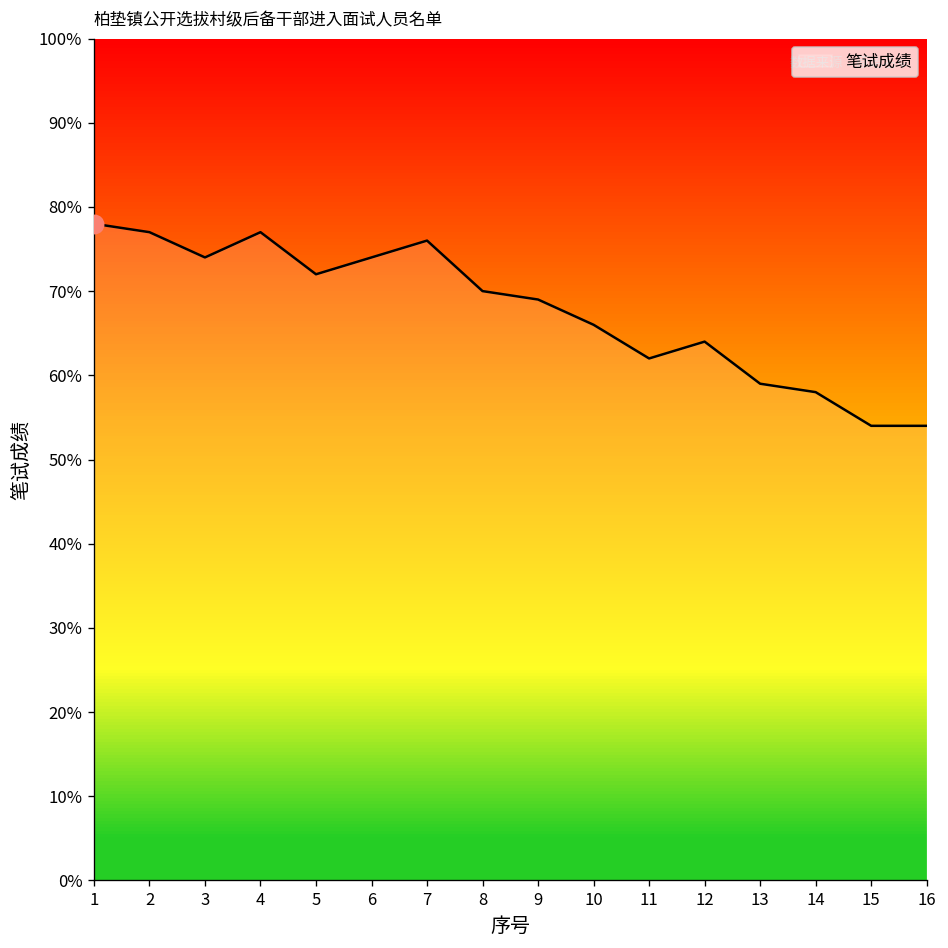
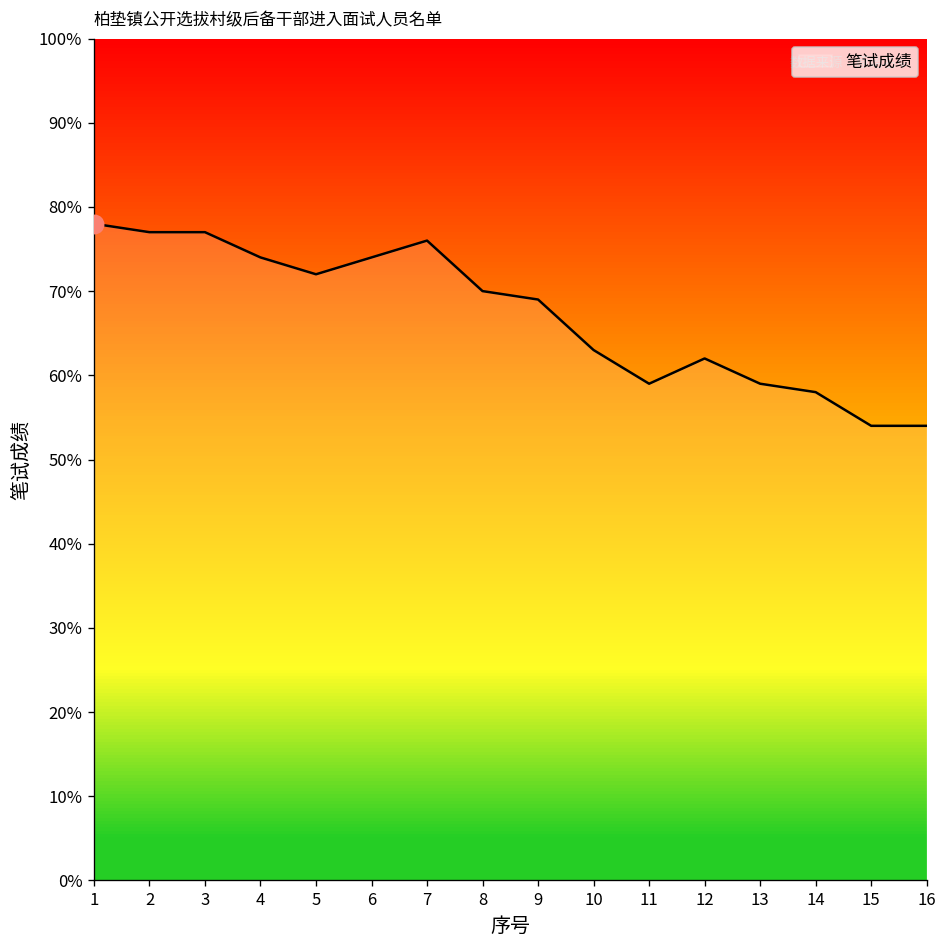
笔试成绩, 3: 74% -> 77%
笔试成绩, 4: 77% -> 74%
笔试成绩, 10: 66% -> 63%
笔试成绩, 11: 62% -> 59%
笔试成绩, 12: 64% -> 62%
